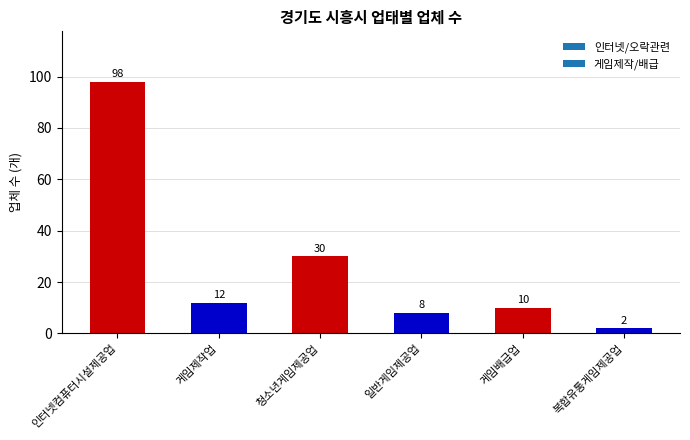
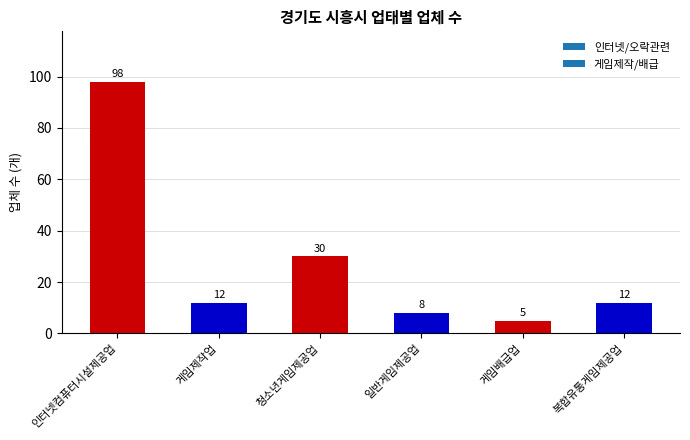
게임배급업: 10 -> 5
복합유통게임제공업: 2 -> 12
